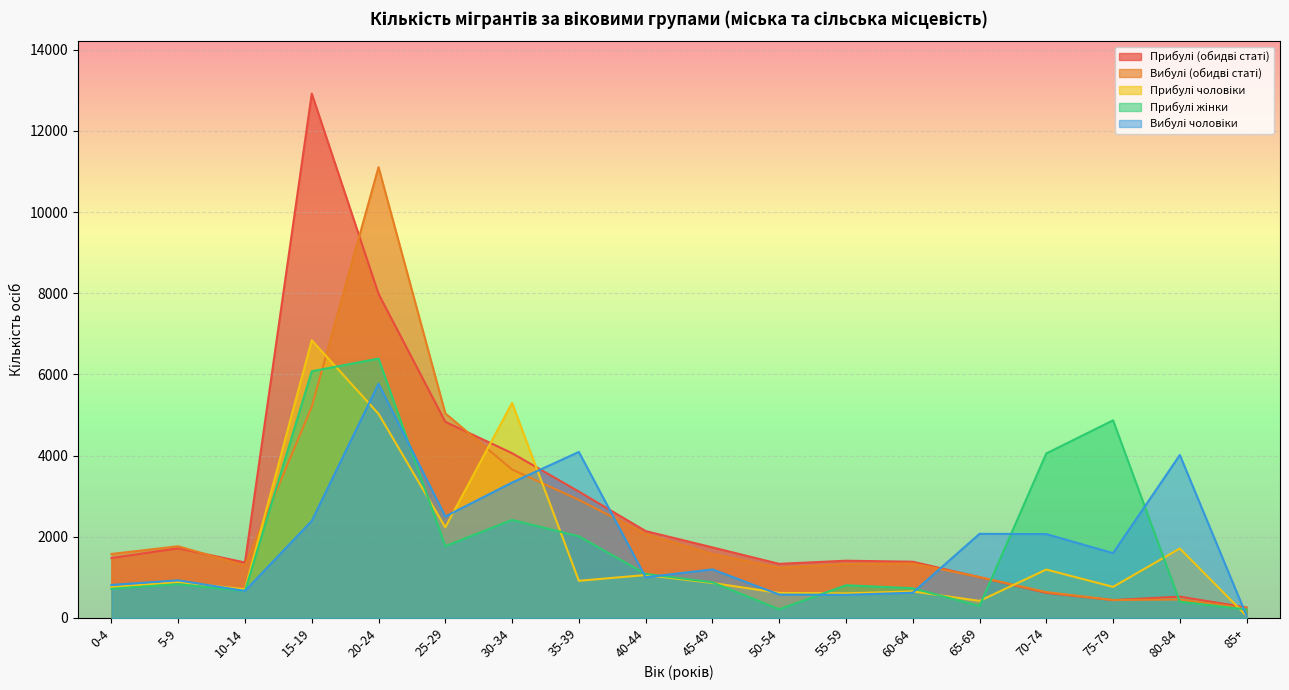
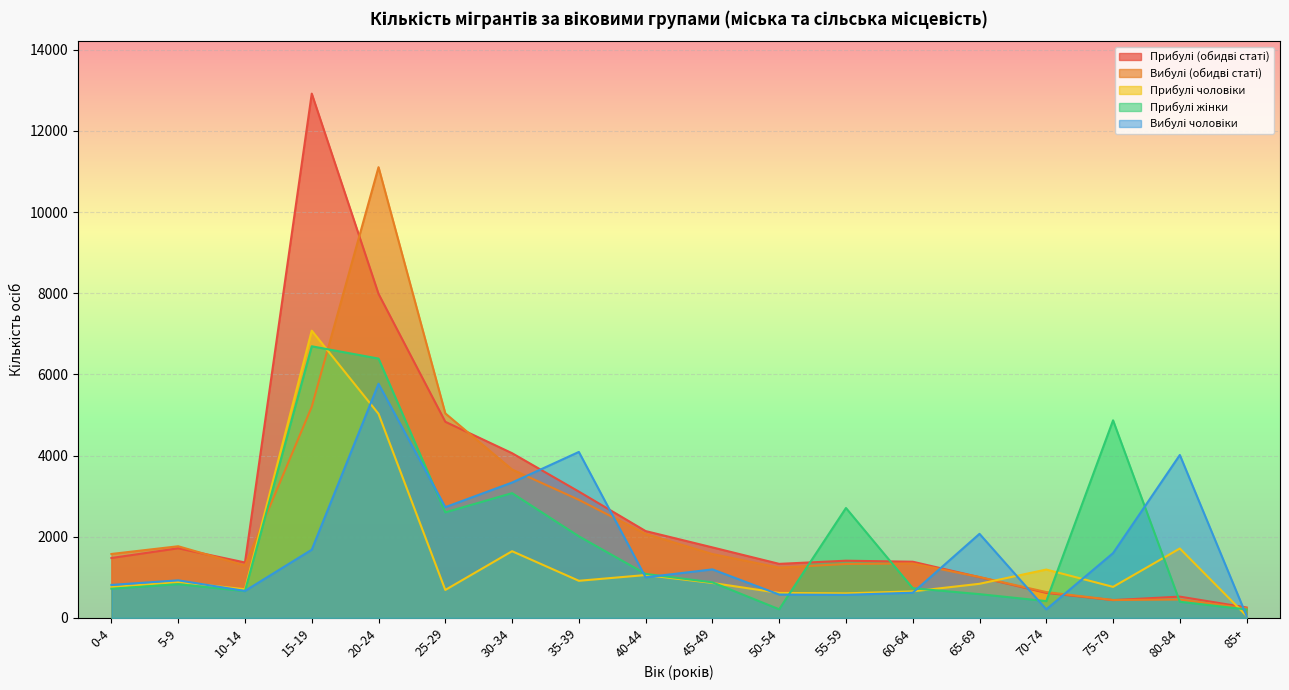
Прибулі чоловіки, 15-19: 6800 -> 7100
Прибулі жінки, 15-19: 6100 -> 6700
Вибулі чоловіки, 15-19: 2400 -> 1700
Прибулі чоловіки, 25-29: 2200 -> 700
Прибулі жінки, 25-29: 1800 -> 2600
Вибулі чоловіки, 25-29: 2500 -> 2700
Прибулі чоловіки, 30-34: 5300 -> 1600
Прибулі жінки, 30-34: 2400 -> 3100
Прибулі жінки, 55-59: 800 -> 2700
Прибулі чоловіки, 65-69: 400 -> 800
Прибулі жінки, 65-69: 300 -> 600
Прибулі жінки, 70-74: 4100 -> 400
Вибулі чоловіки, 70-74: 2100 -> 200
